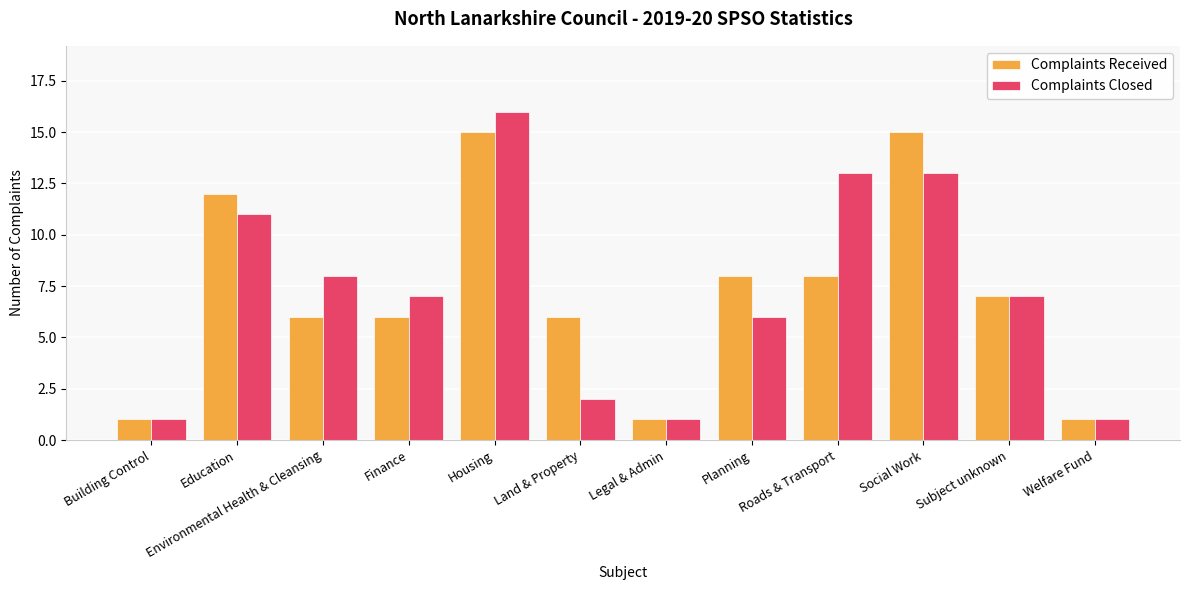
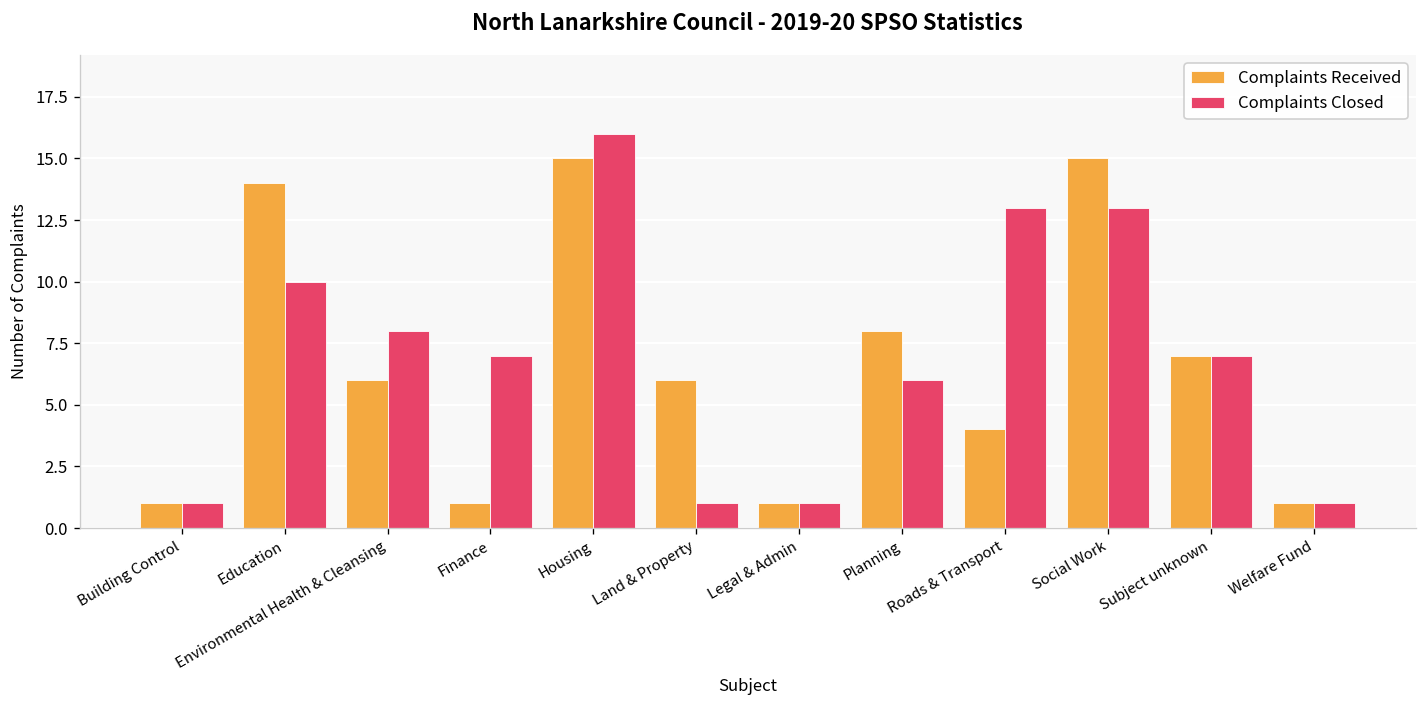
Complaints Received, Education: 12 -> 14
Complaints Closed, Education: 11 -> 10
Complaints Received, Finance: 6 -> 1
Complaints Closed, Land & Property: 2 -> 1
Complaints Received, Roads & Transport: 8 -> 4
